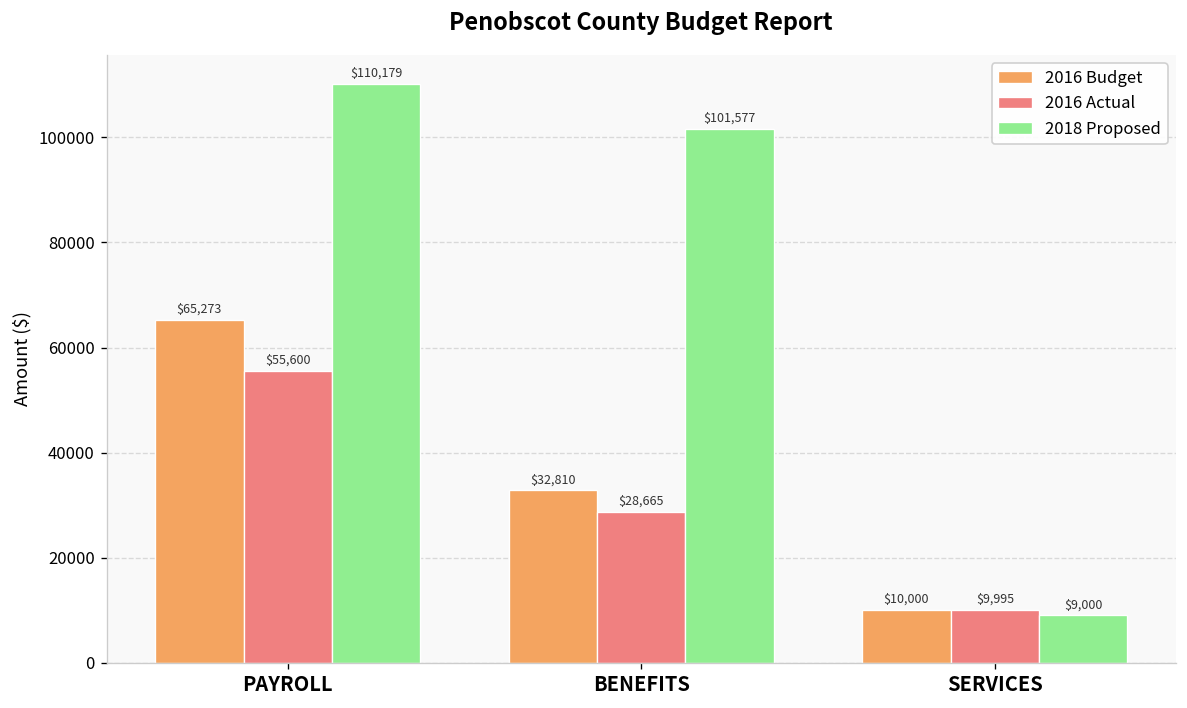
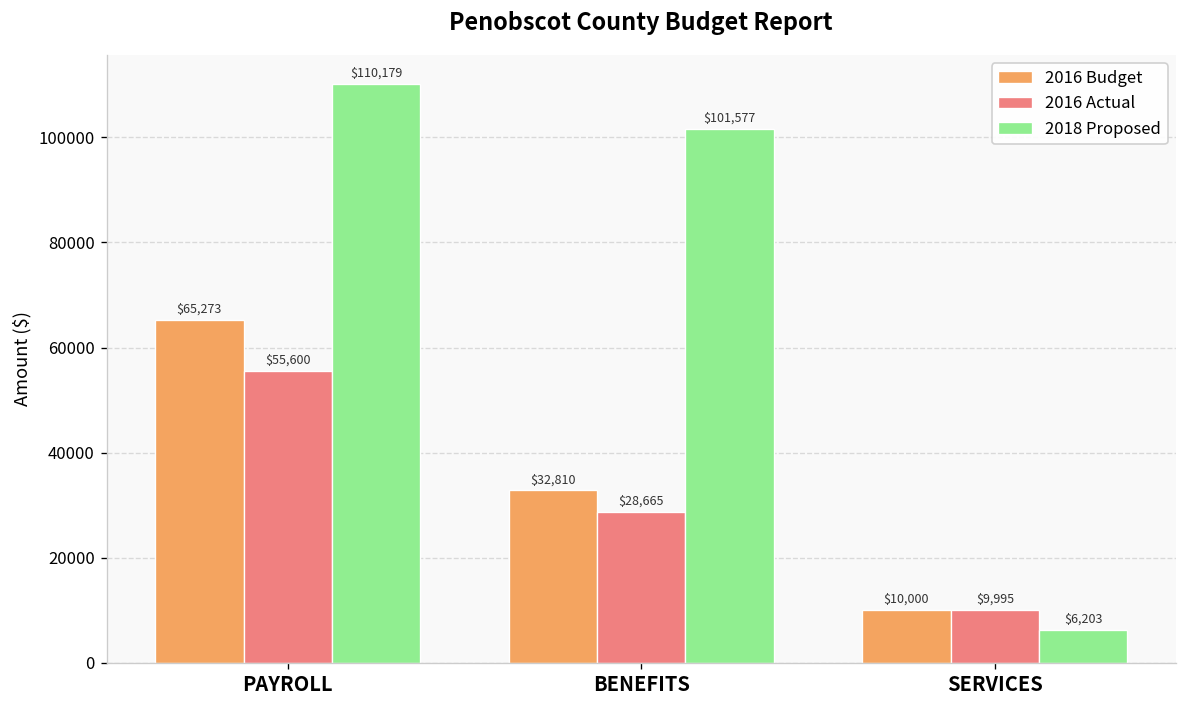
2018 Proposed, SERVICES: $9,000 -> $6,203
